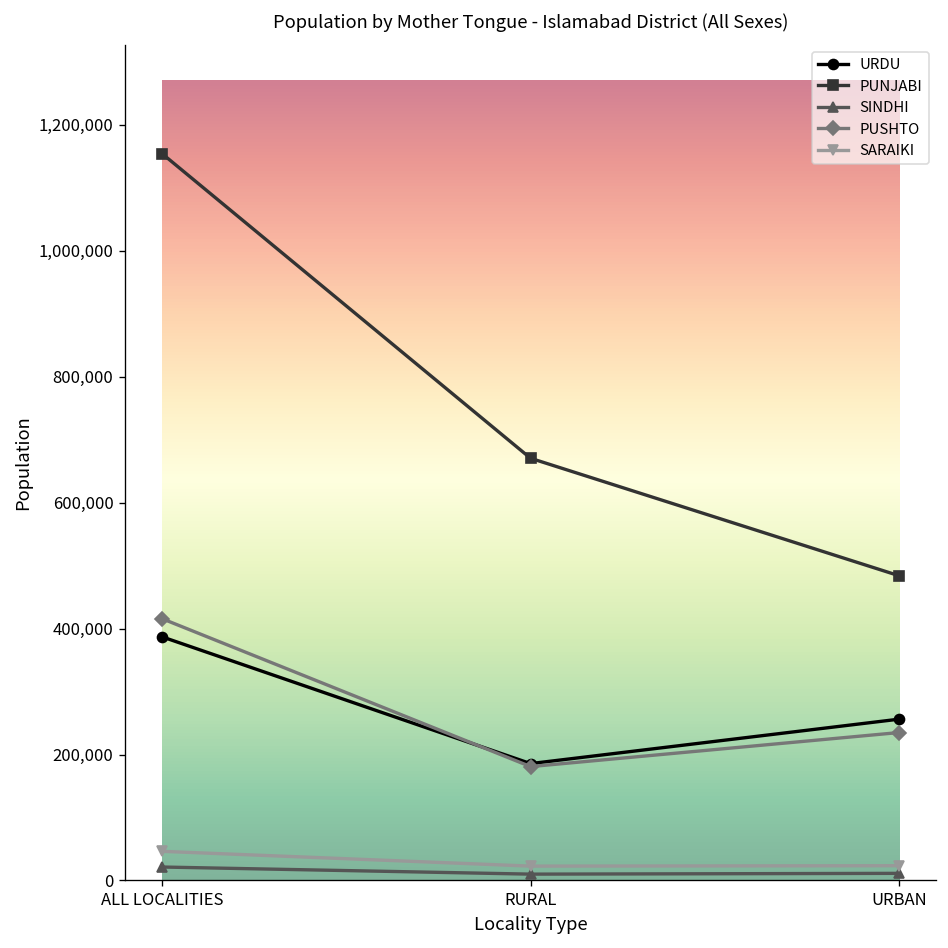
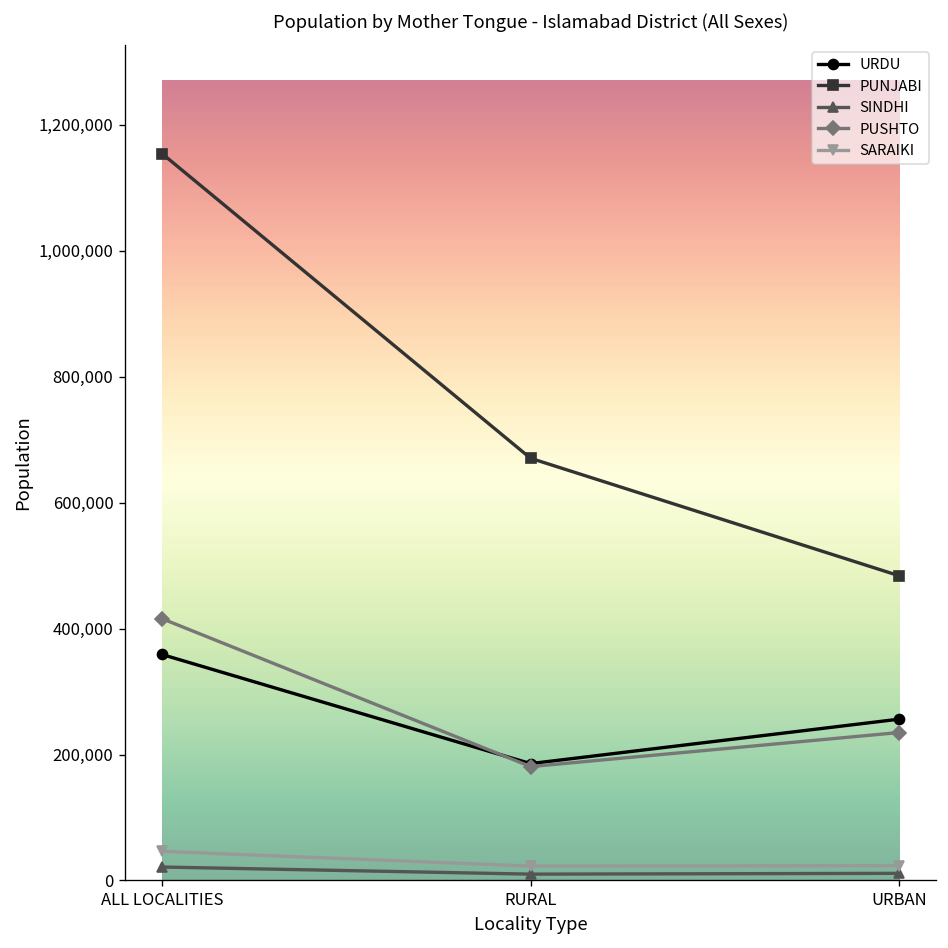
URDU, ALL LOCALITIES: 390,000 -> 360,000
